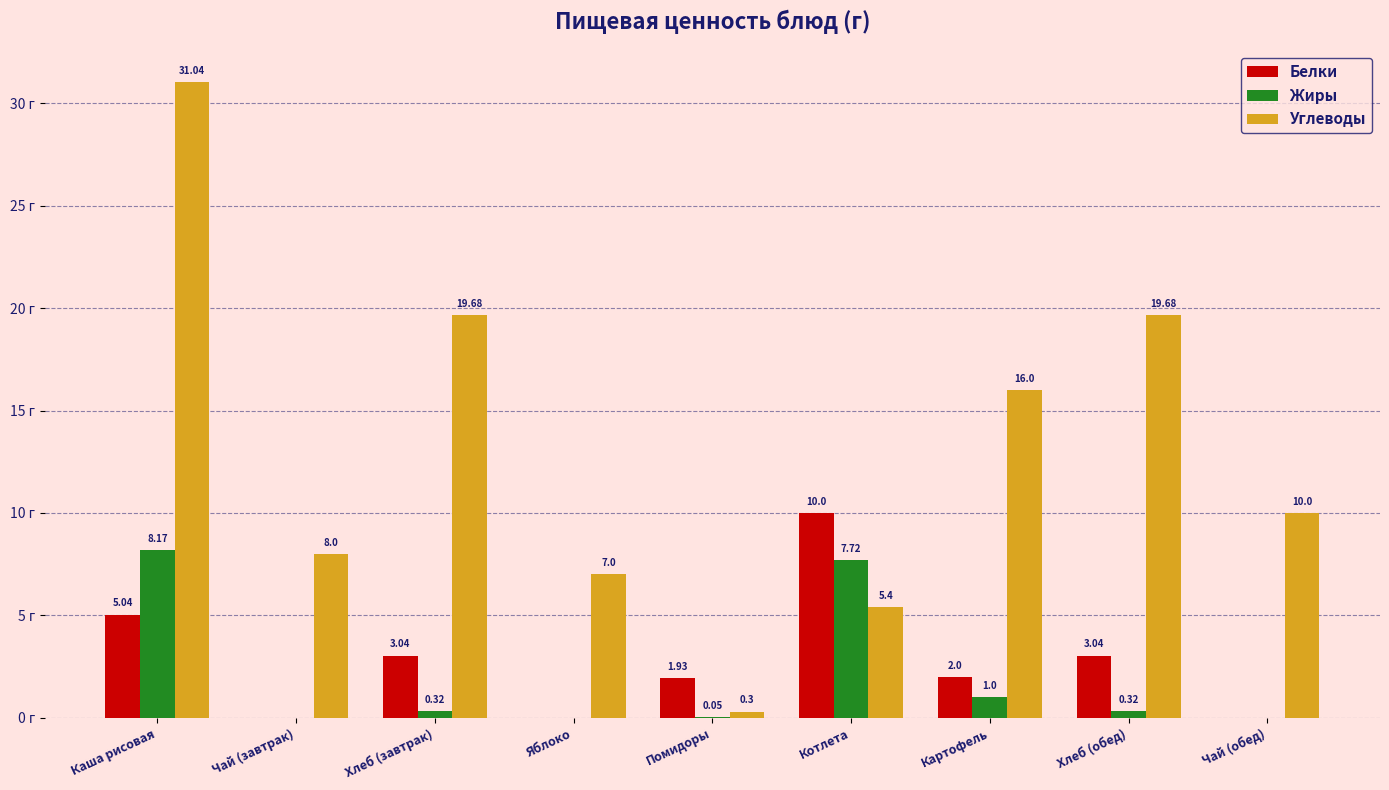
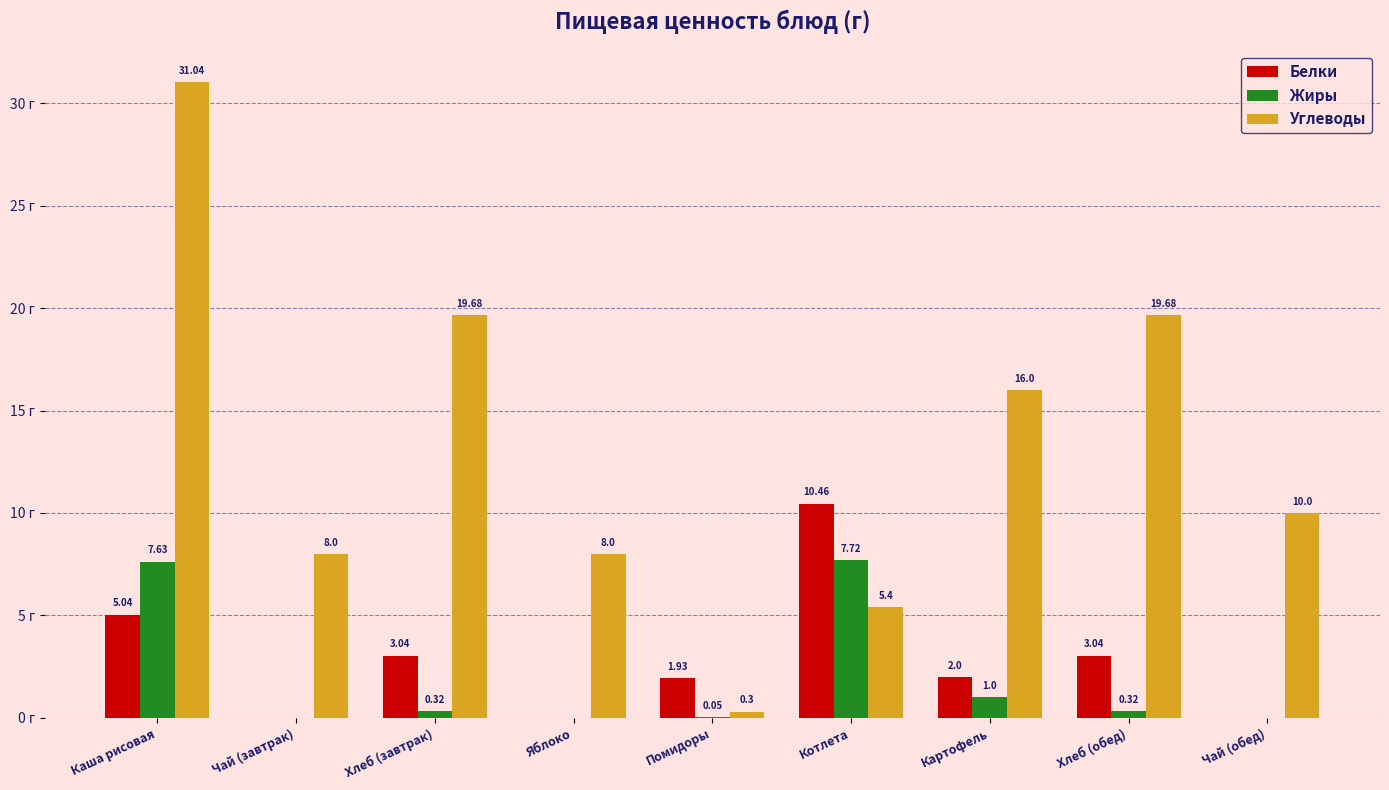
Жиры, Каша рисовая: 8.17 -> 7.63
Углеводы, Яблоко: 7.0 -> 8.0
Белки, Котлета: 10.0 -> 10.46
